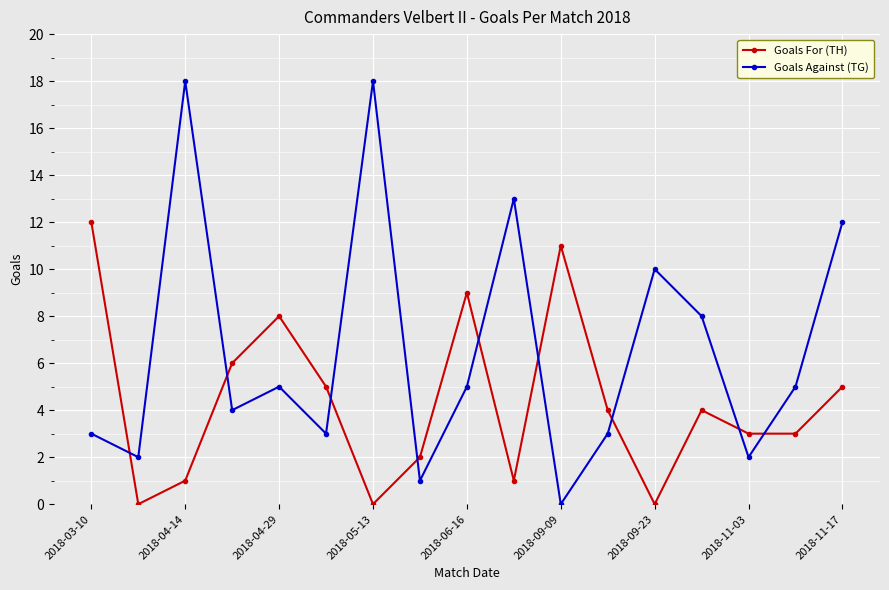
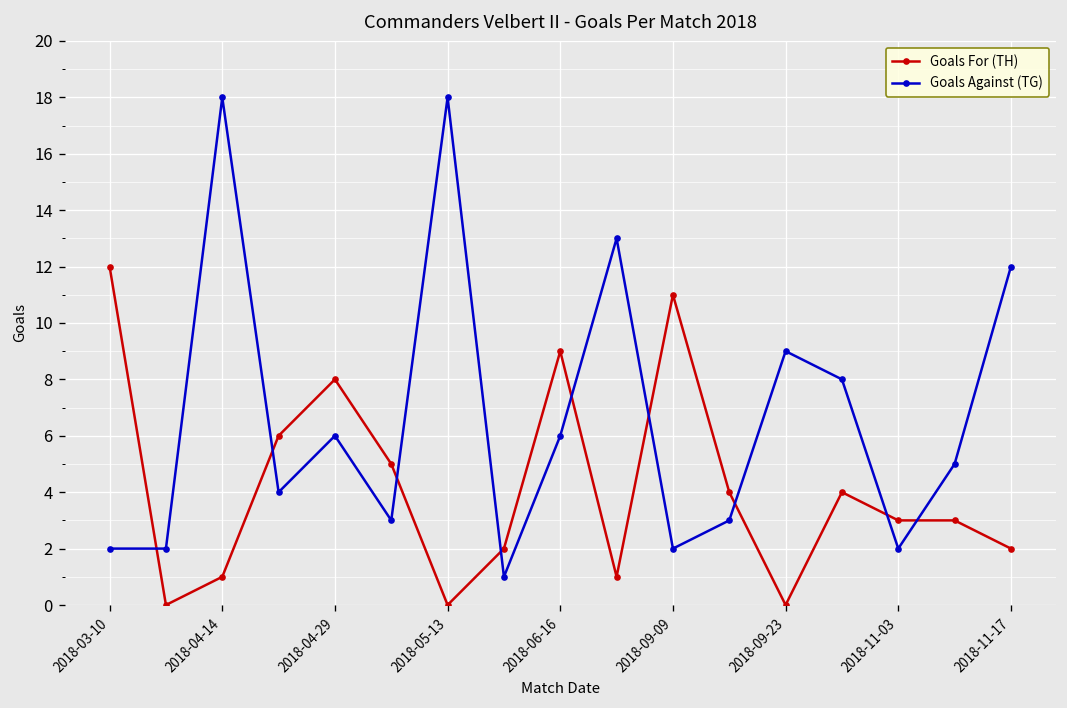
Goals Against (TG), 2018-03-10: 3 -> 2
Goals Against (TG), 2018-04-29: 5 -> 6
Goals Against (TG), 2018-06-16: 5 -> 6
Goals Against (TG), 2018-09-09: 0 -> 2
Goals Against (TG), 2018-09-23: 10 -> 9
Goals For (TH), 2018-11-17: 5 -> 2
